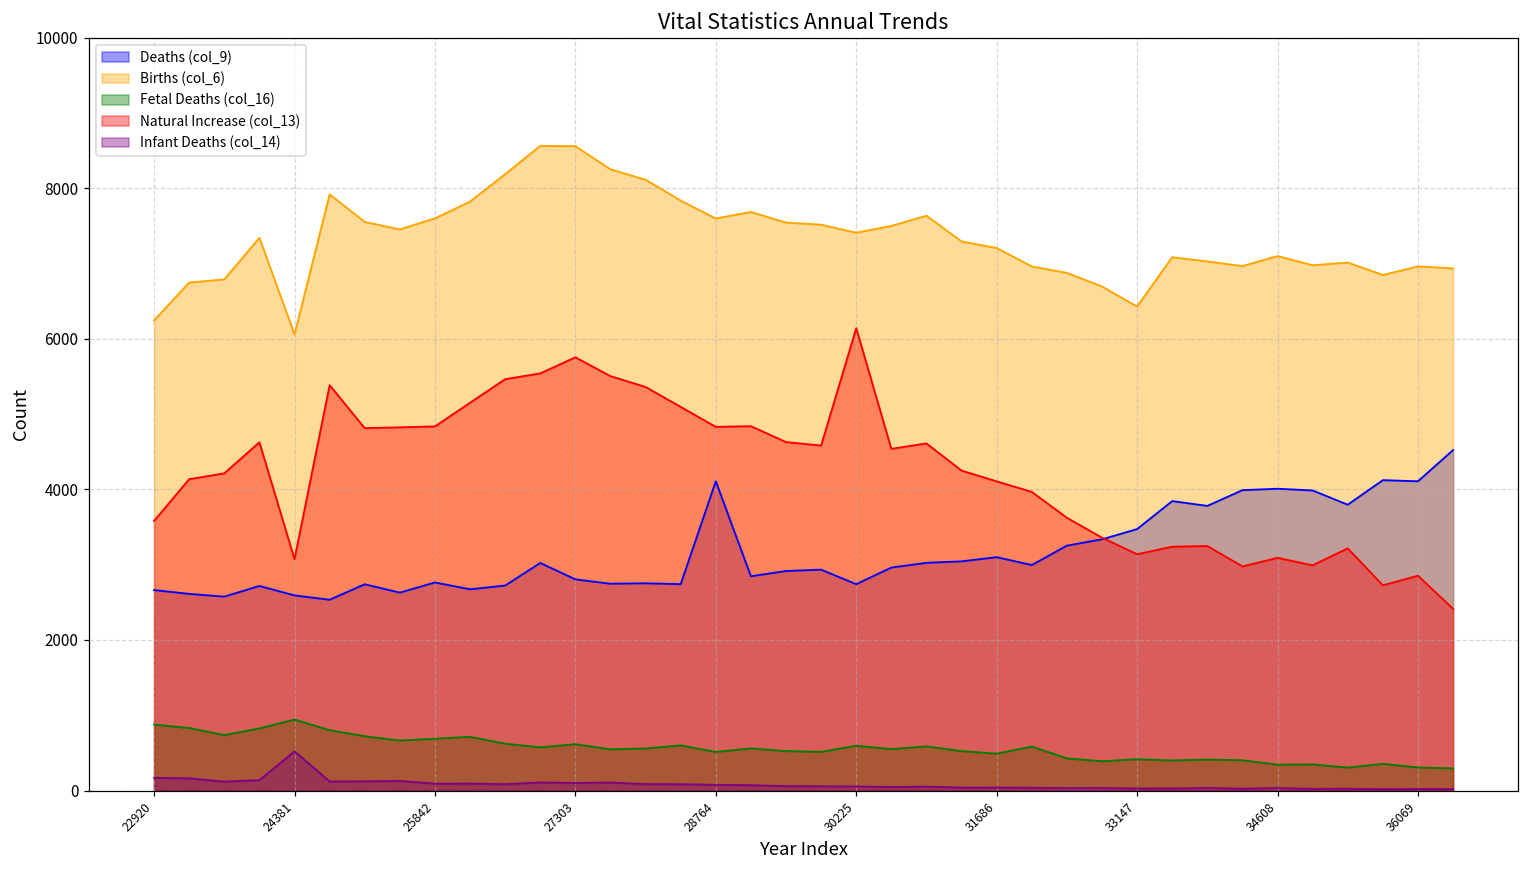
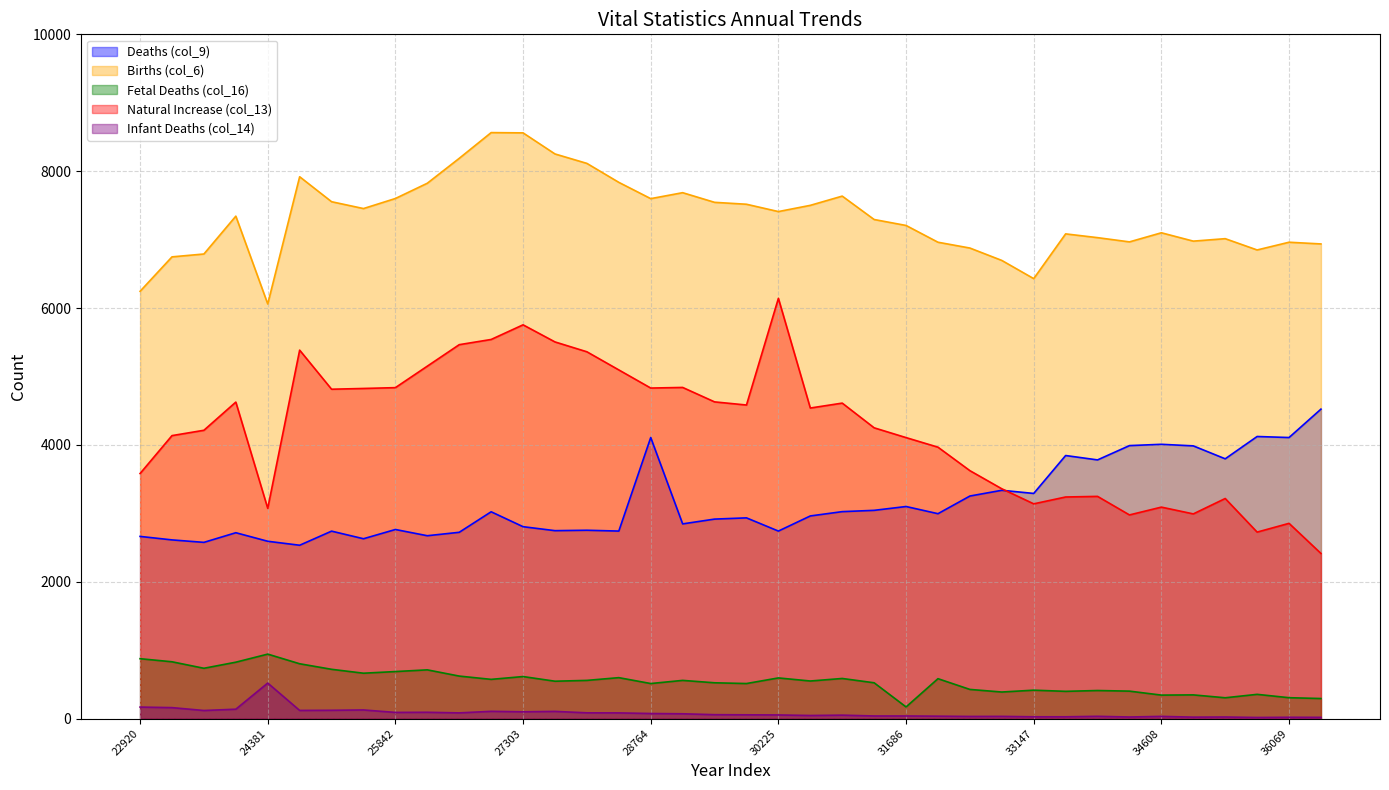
Fetal Deaths (col_16), 31686: 500 -> 200
Deaths (col_9), 33147: 3500 -> 3300
